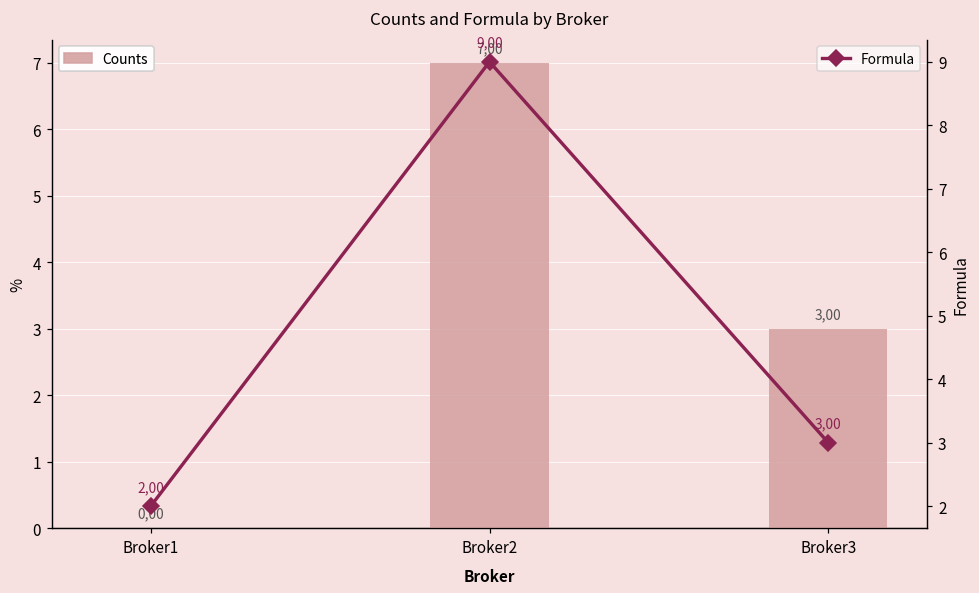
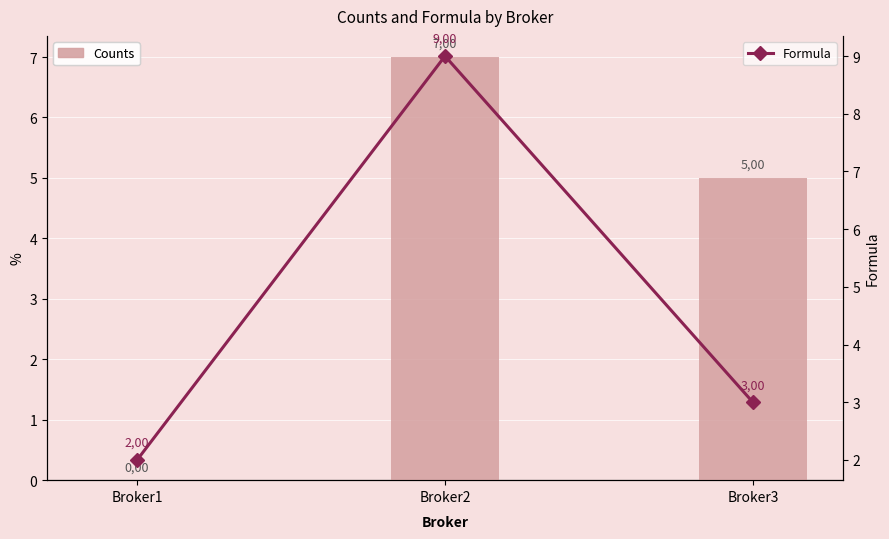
Counts, Broker3: 3,00 -> 5,00
